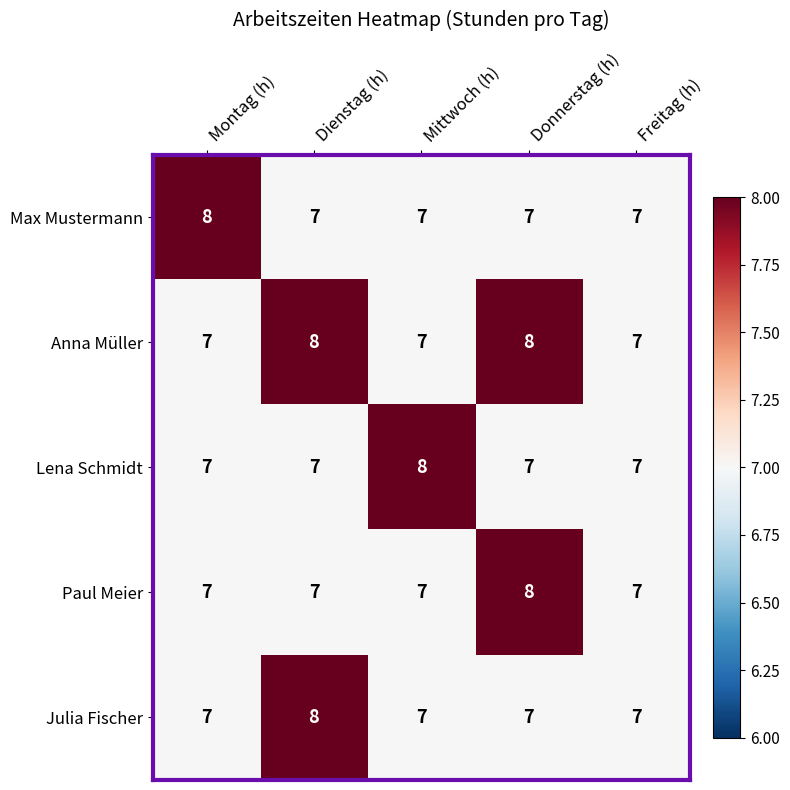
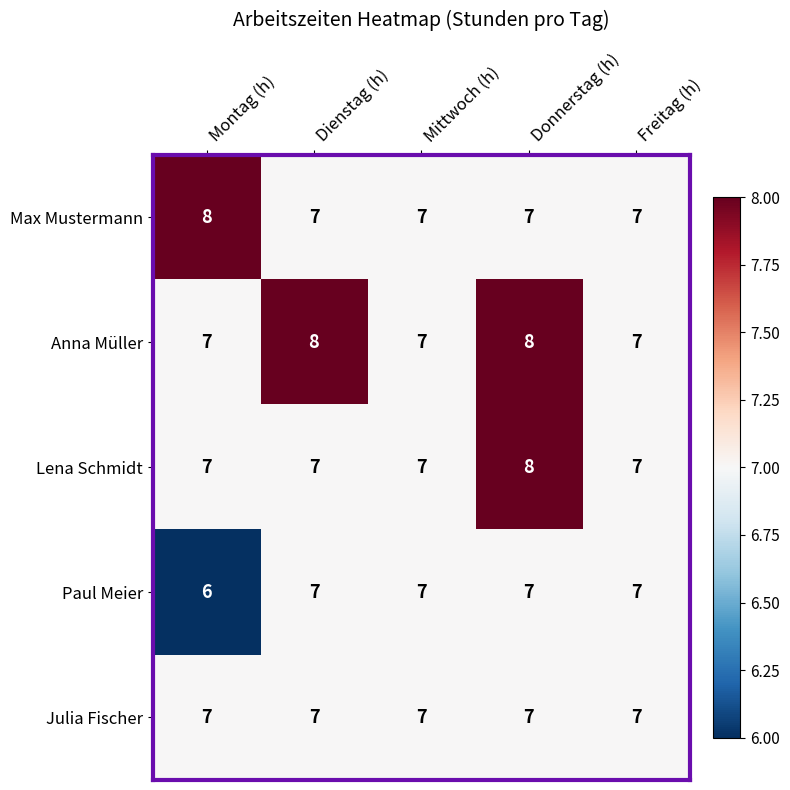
Lena Schmidt, Mittwoch (h): 8 -> 7
Lena Schmidt, Donnerstag (h): 7 -> 8
Paul Meier, Montag (h): 7 -> 6
Paul Meier, Donnerstag (h): 8 -> 7
Julia Fischer, Dienstag (h): 8 -> 7
